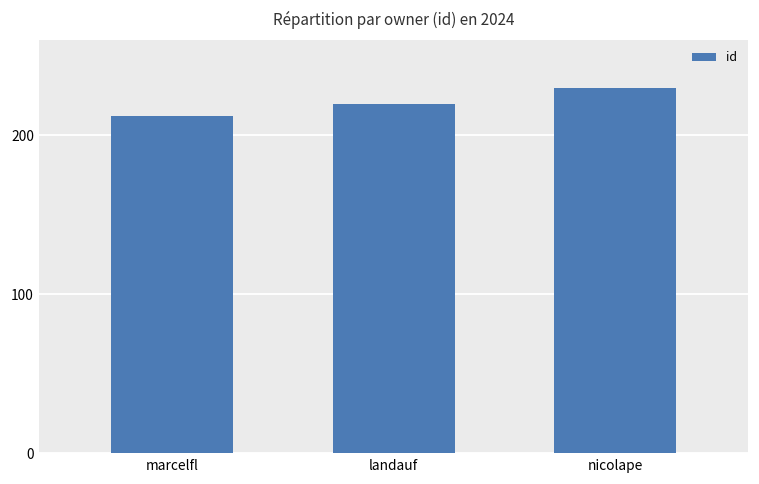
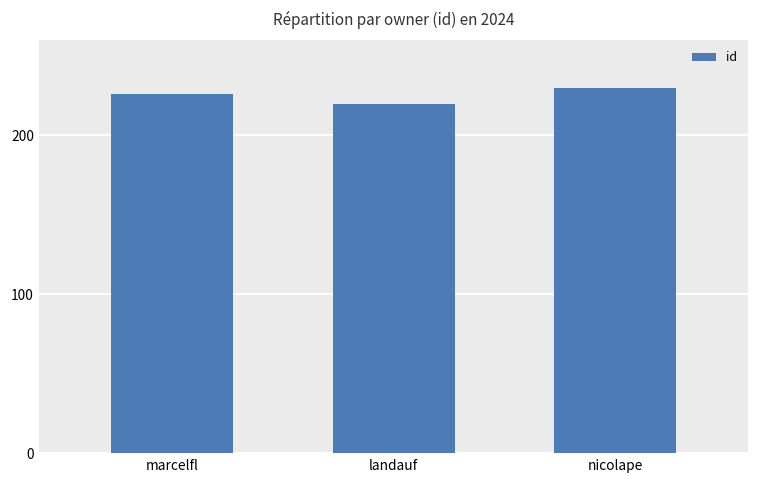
marcelfl: 212 -> 226
